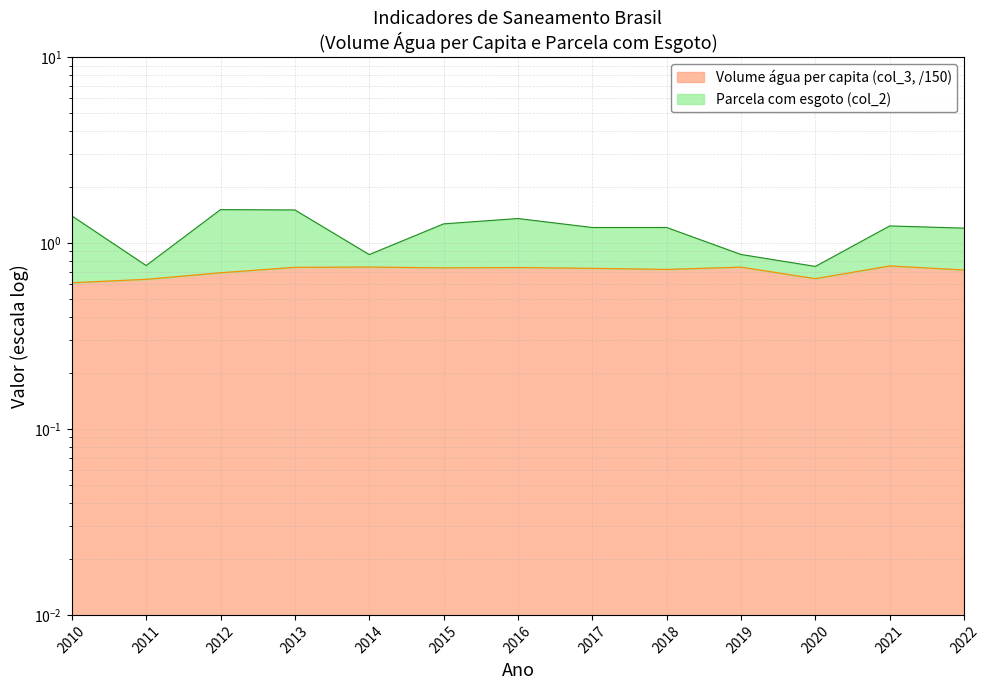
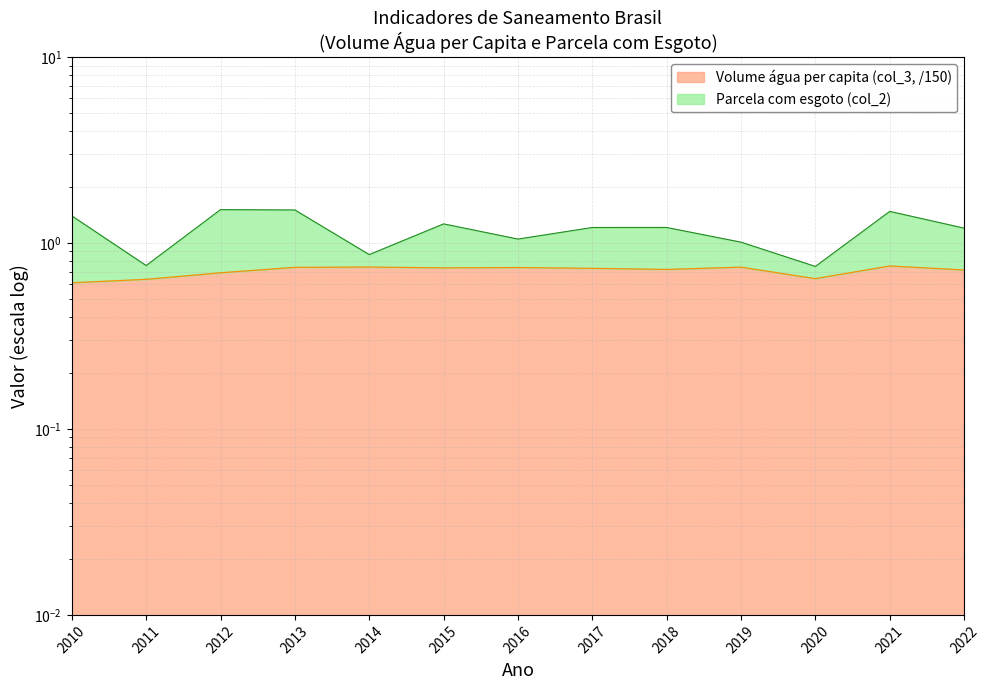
Parcela com esgoto (col_2), 2016: 0.62 -> 0.31
Parcela com esgoto (col_2), 2019: 0.13 -> 0.27
Parcela com esgoto (col_2), 2021: 0.48 -> 0.73
